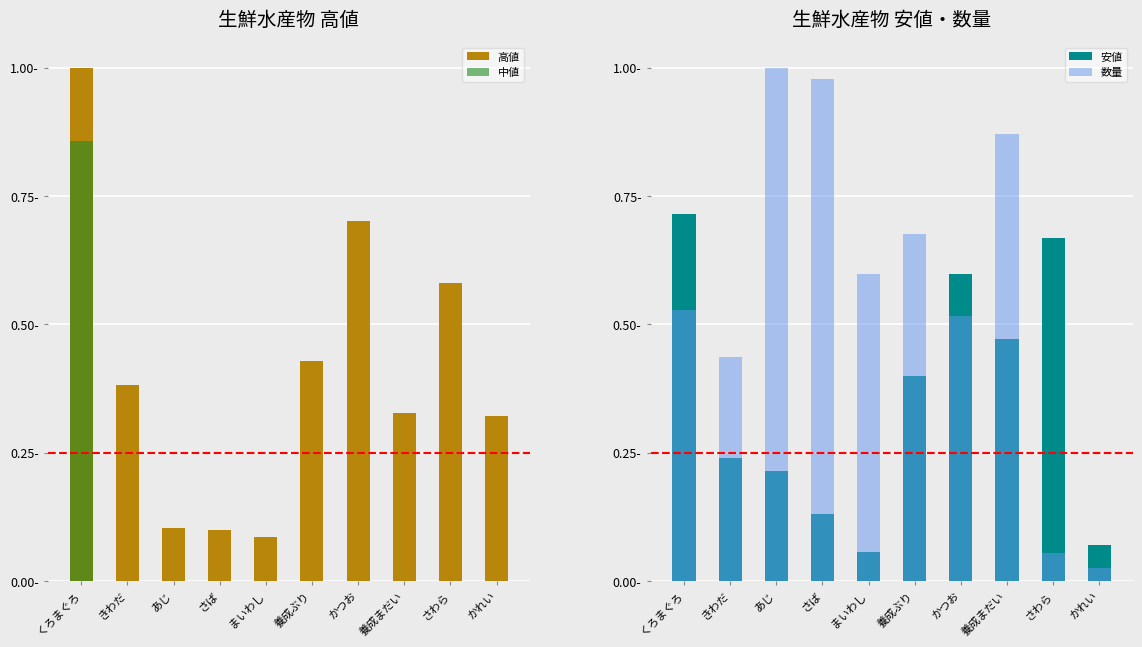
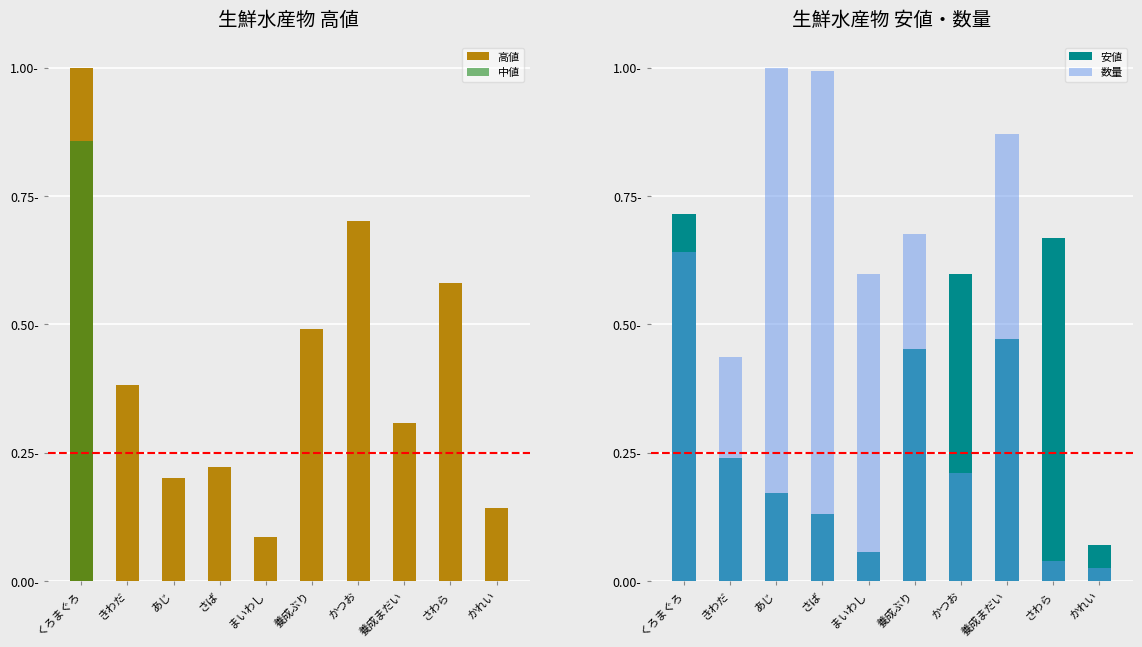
生鮮水産物 高値, 高値, あじ: 0.10- -> 0.20-
生鮮水産物 高値, 高値, さば: 0.10- -> 0.22-
生鮮水産物 高値, 高値, 養成ぶり: 0.43- -> 0.49-
生鮮水産物 高値, 高値, 養成まだい: 0.33- -> 0.31-
生鮮水産物 高値, 高値, かれい: 0.32- -> 0.14-
生鮮水産物 安値・数量, 数量, くろまぐろ: 0.53- -> 0.64-
生鮮水産物 安値・数量, 安値, あじ: 0.22- -> 0.17-
生鮮水産物 安値・数量, 数量, さば: 0.98- -> 0.99-
生鮮水産物 安値・数量, 安値, 養成ぶり: 0.40- -> 0.45-
生鮮水産物 安値・数量, 数量, かつお: 0.52- -> 0.21-
生鮮水産物 安値・数量, 数量, さわら: 0.06- -> 0.04-
